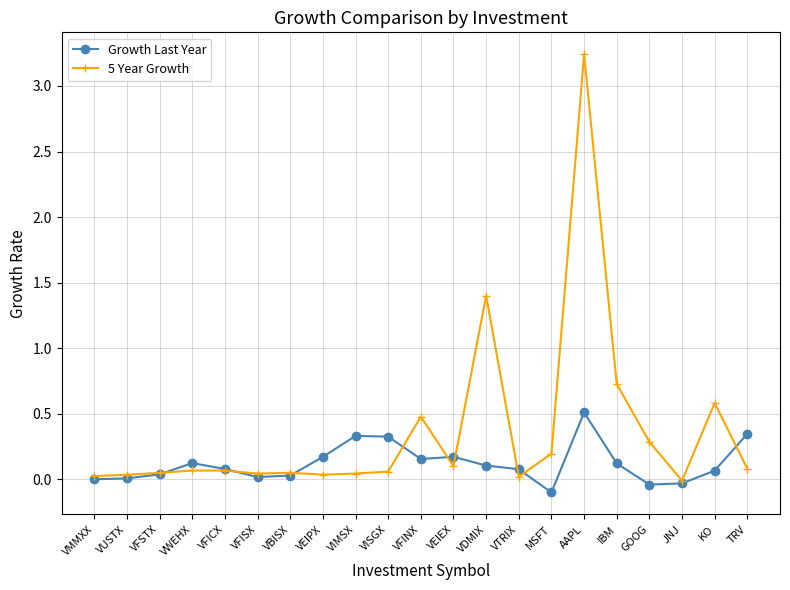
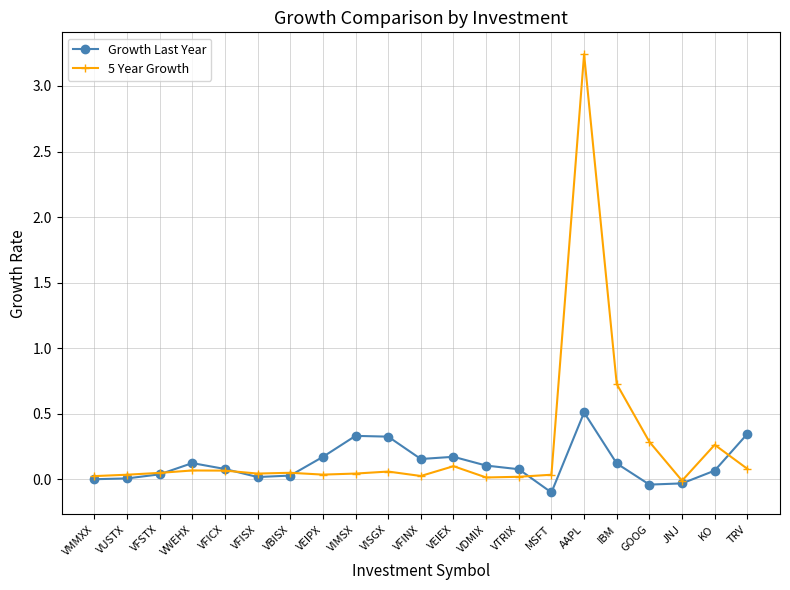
5 Year Growth, VFINX: 0.48 -> 0.03
5 Year Growth, VDMIX: 1.40 -> 0.01
5 Year Growth, MSFT: 0.20 -> 0.03
5 Year Growth, KO: 0.58 -> 0.26
